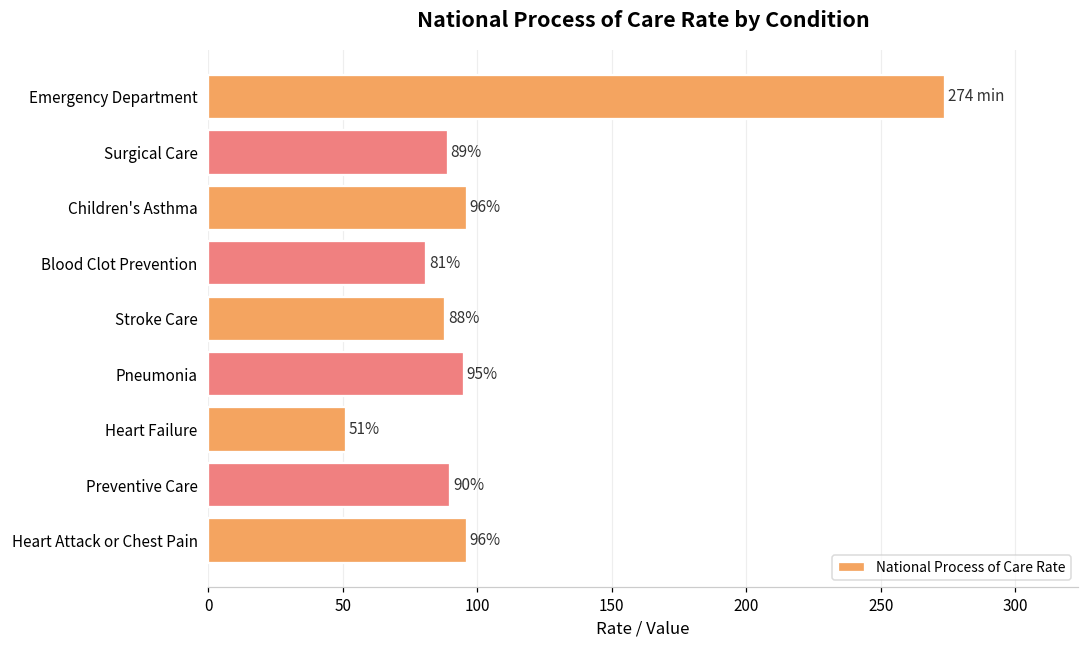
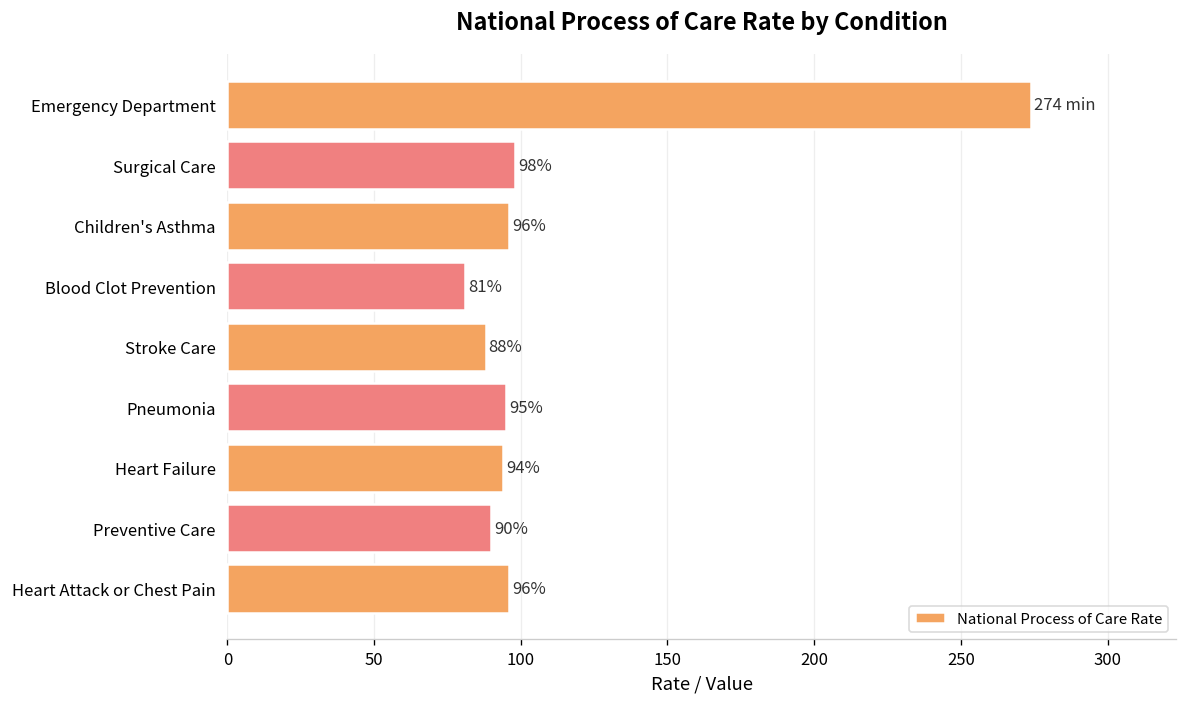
Surgical Care: 89% -> 98%
Heart Failure: 51% -> 94%
